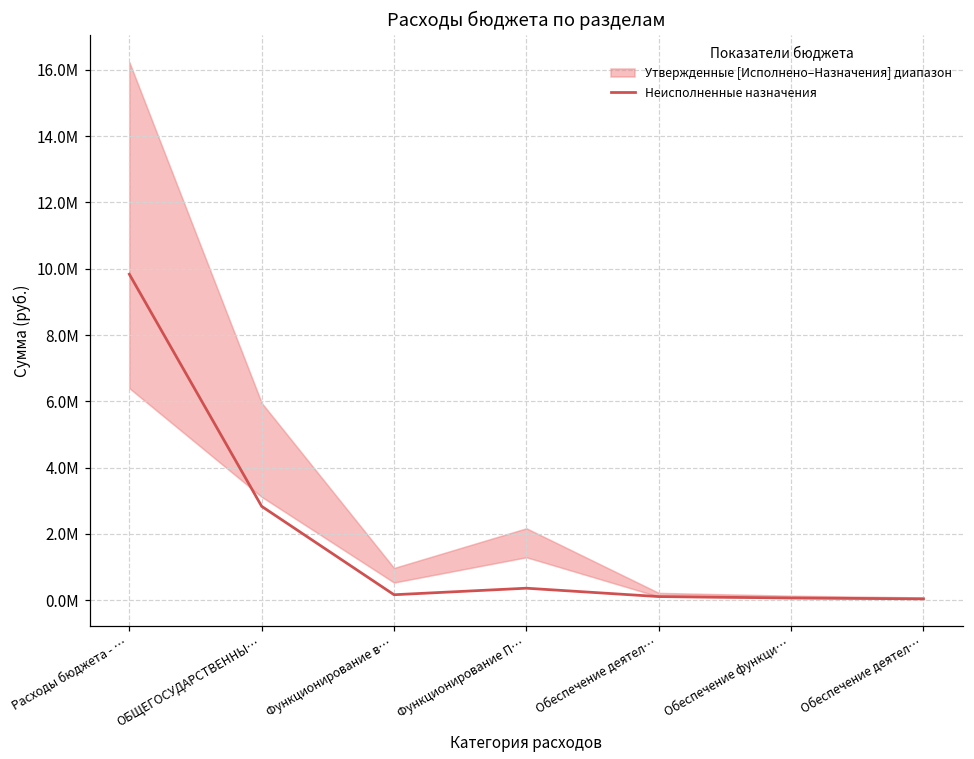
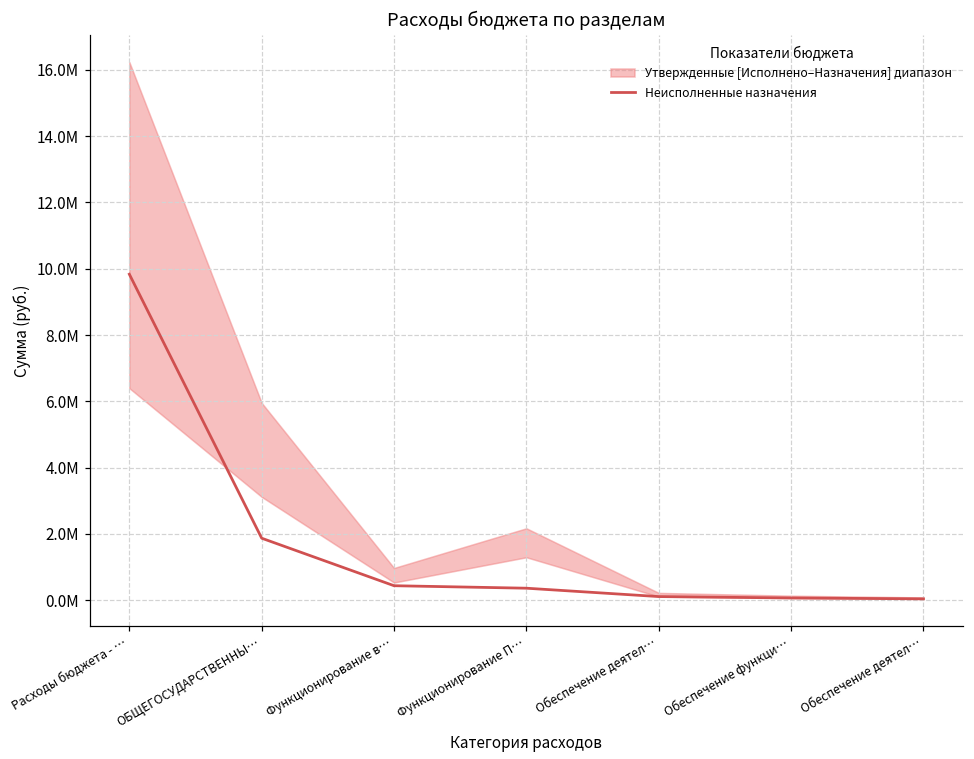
Неисполненные назначения, ОБЩЕГОСУДАРСТВЕННЫ…: 2800000 -> 1900000
Неисполненные назначения, Функционирование в…: 200000 -> 400000
